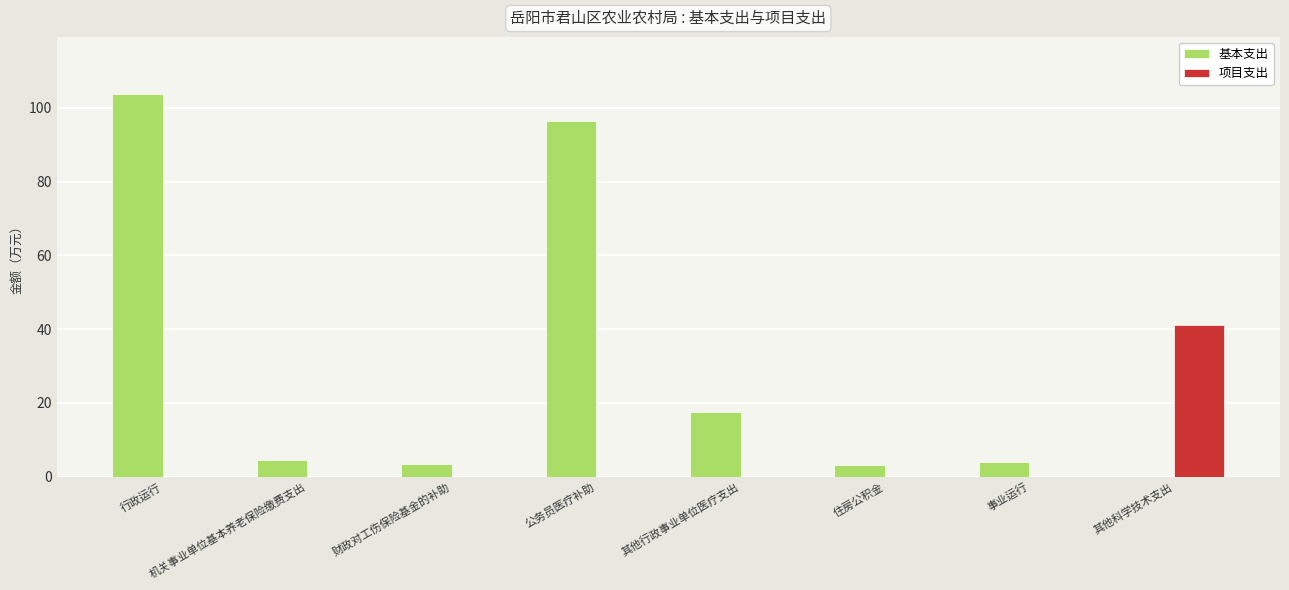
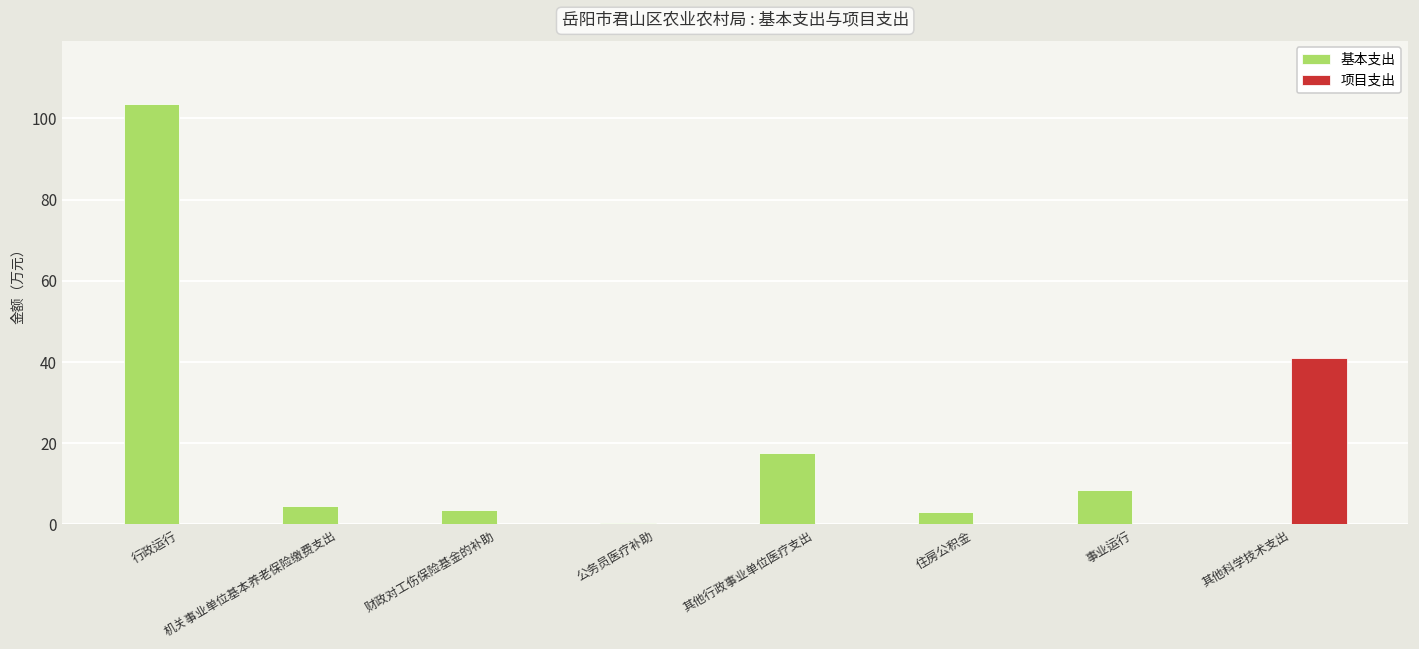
基本支出, 公务员医疗补助: 96 -> 0
基本支出, 事业运行: 4 -> 8
